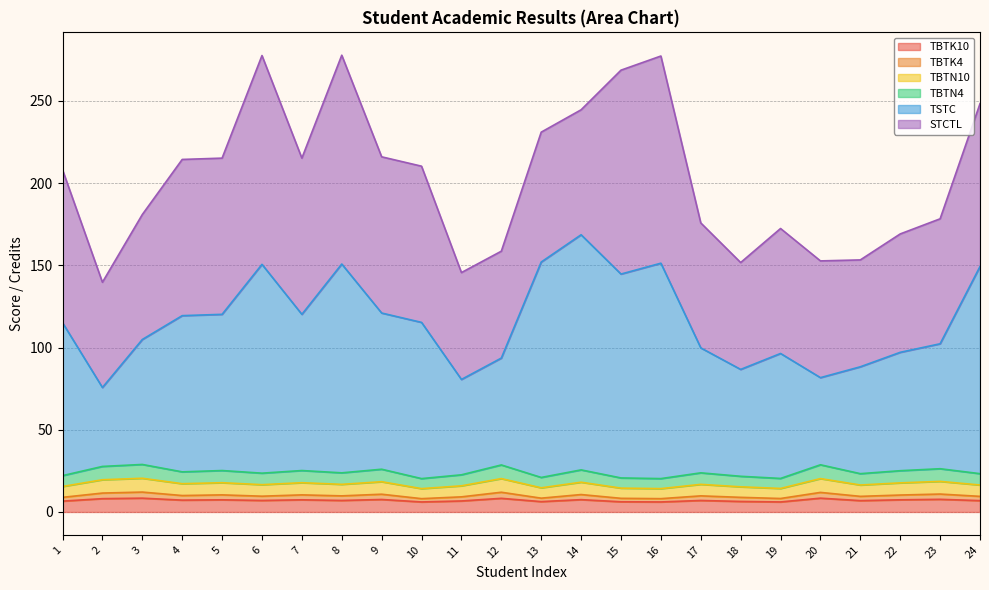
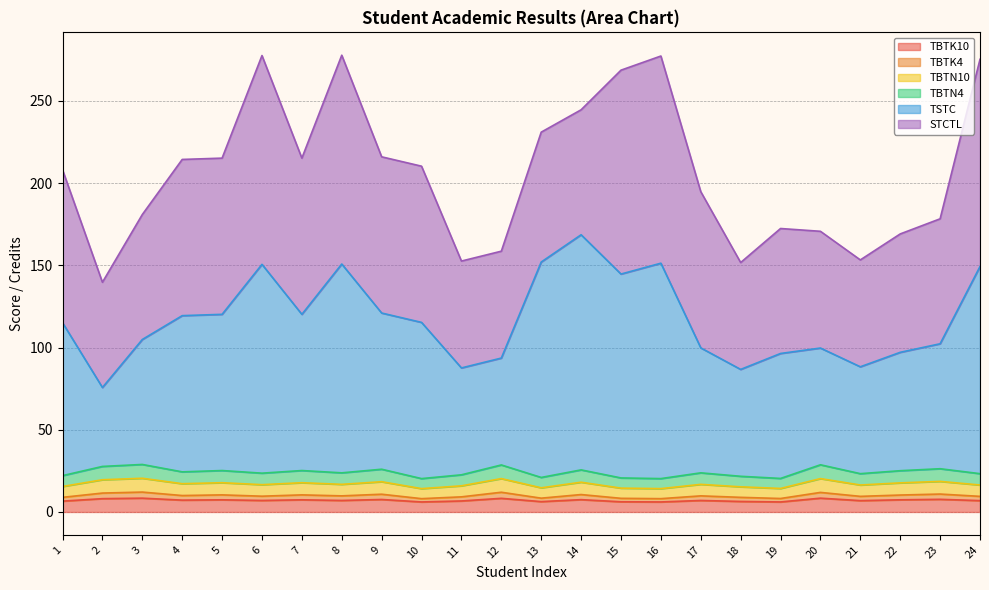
TSTC, 11: 58 -> 65
STCTL, 17: 76 -> 95
TSTC, 20: 53 -> 71
STCTL, 24: 99 -> 126
